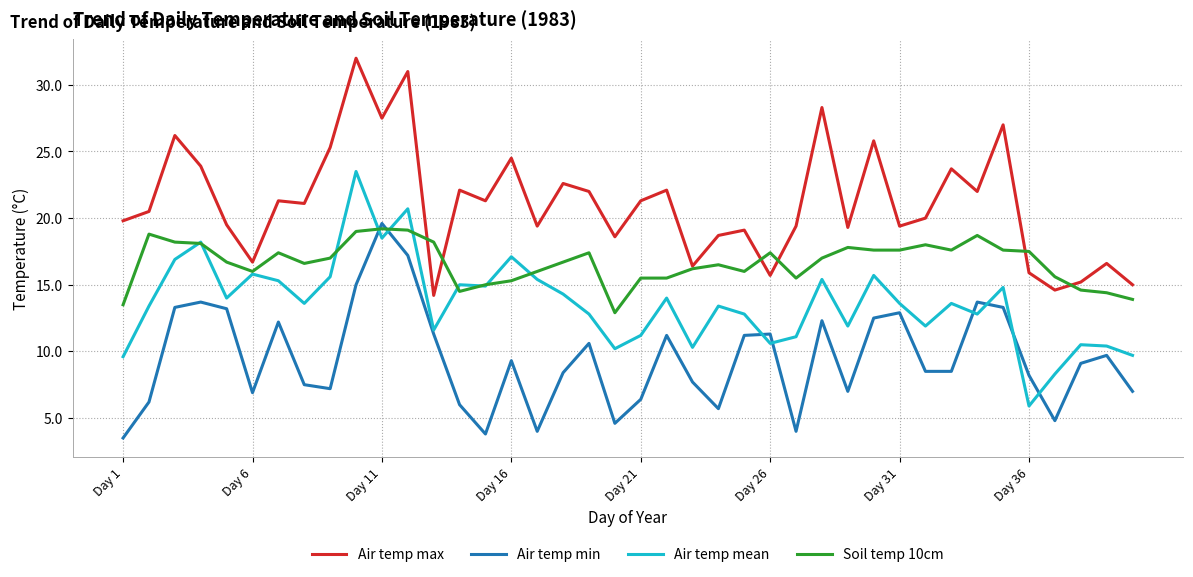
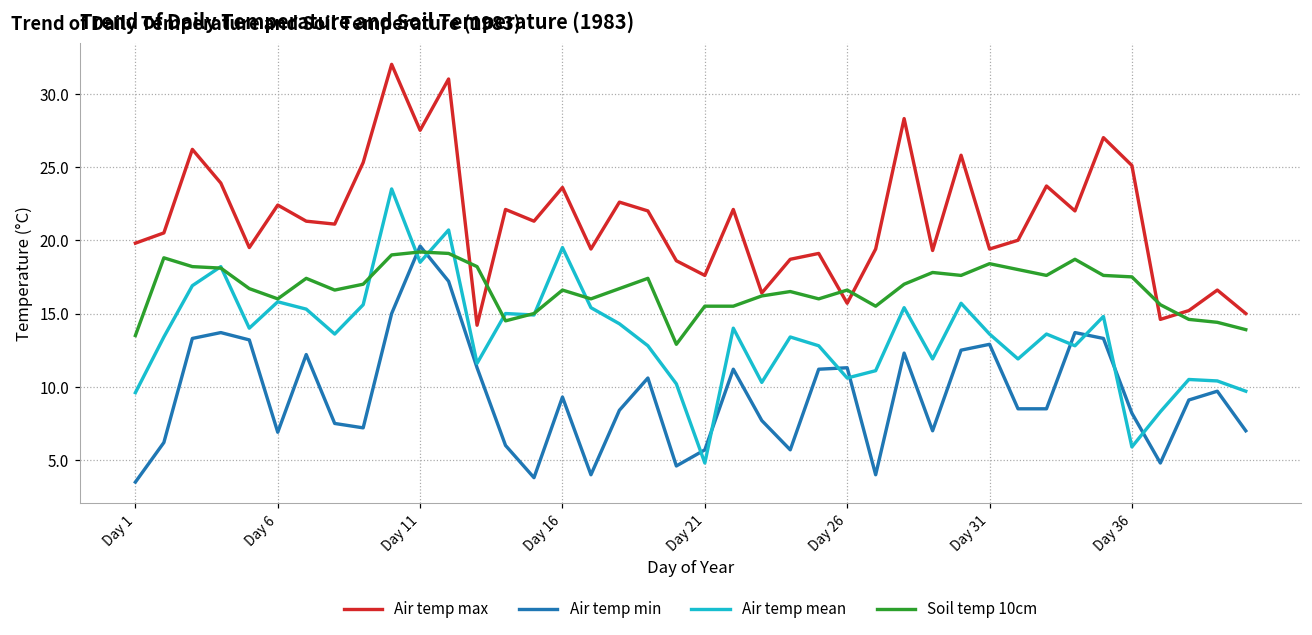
Air temp max, Day 6: 16.7 -> 22.4
Air temp max, Day 16: 24.5 -> 23.6
Air temp mean, Day 16: 17.1 -> 19.5
Soil temp 10cm, Day 16: 15.3 -> 16.6
Air temp max, Day 21: 21.3 -> 17.6
Air temp min, Day 21: 6.4 -> 5.7
Air temp mean, Day 21: 11.2 -> 4.8
Soil temp 10cm, Day 26: 17.4 -> 16.6
Soil temp 10cm, Day 31: 17.6 -> 18.4
Air temp max, Day 36: 15.9 -> 25.1
